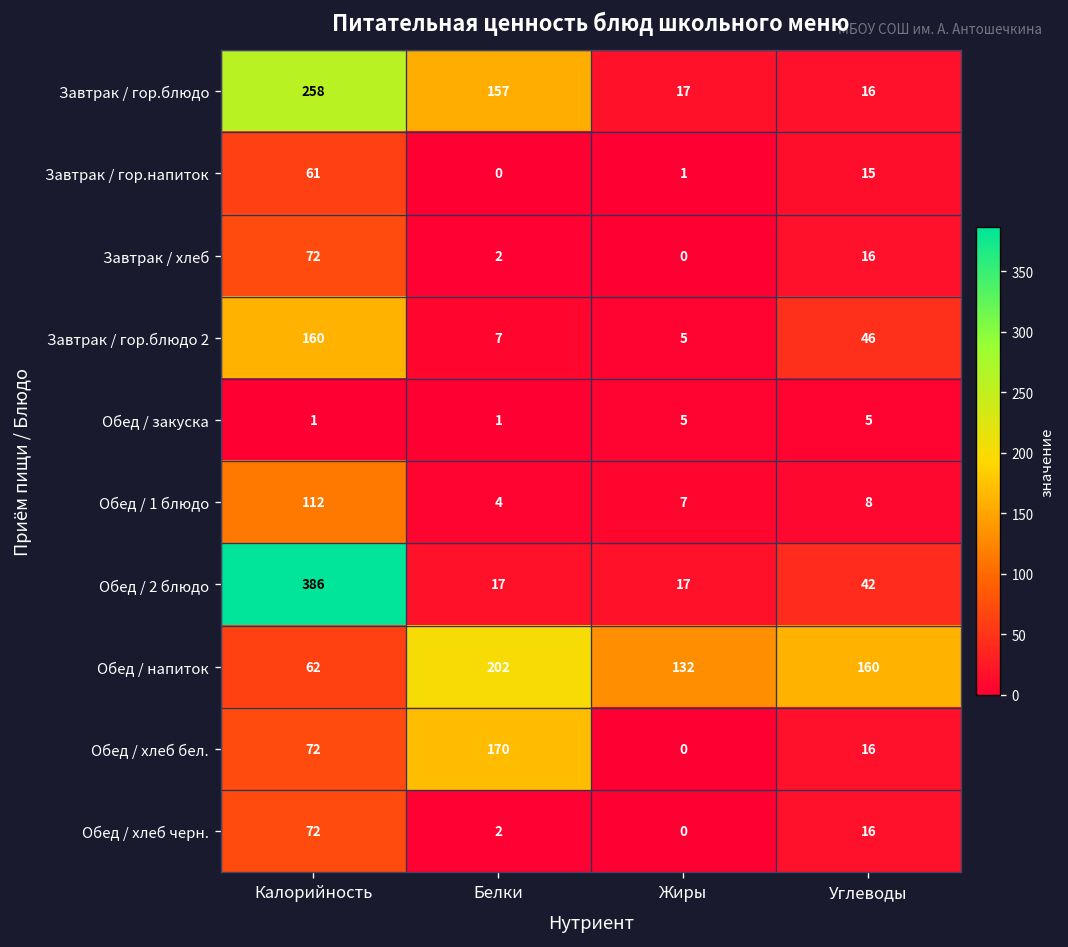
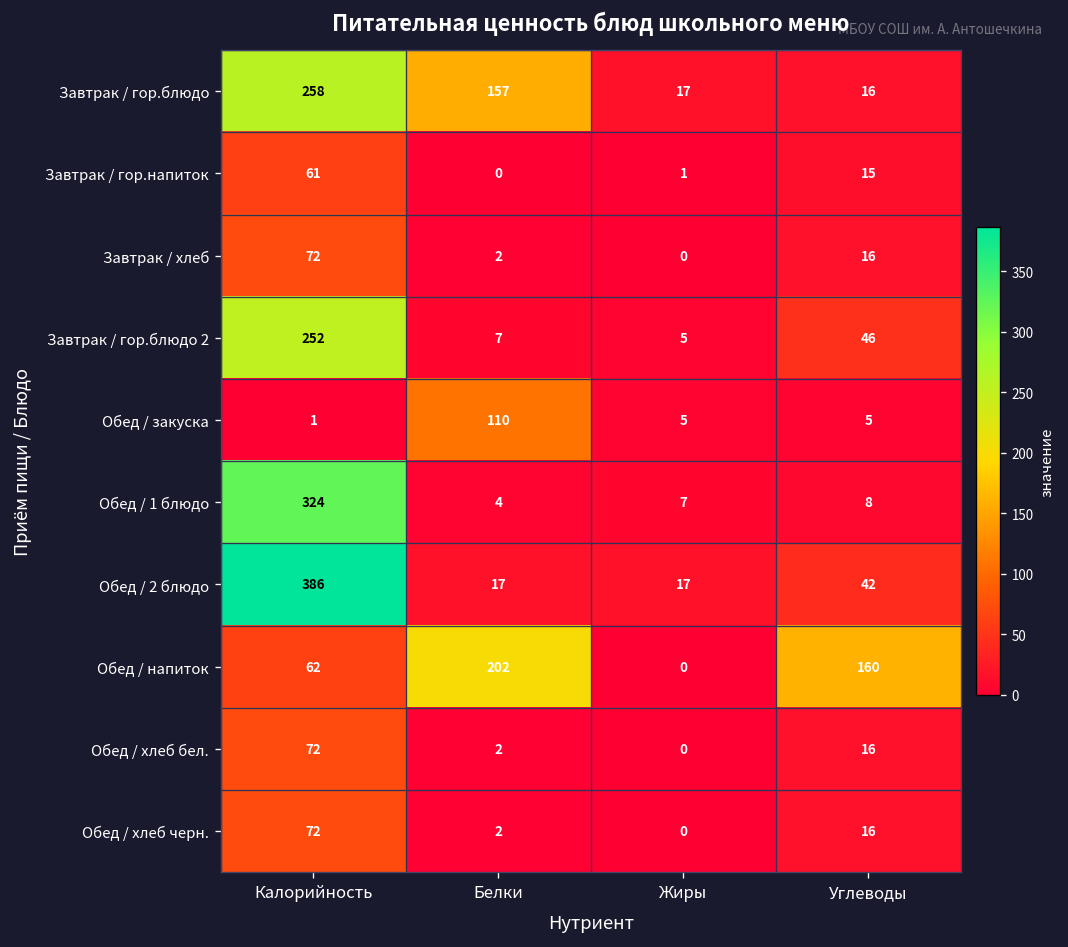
Завтрак / гор.блюдо 2, Калорийность: 160 -> 252
Обед / закуска, Белки: 1 -> 110
Обед / 1 блюдо, Калорийность: 112 -> 324
Обед / напиток, Жиры: 132 -> 0
Обед / хлеб бел., Белки: 170 -> 2
